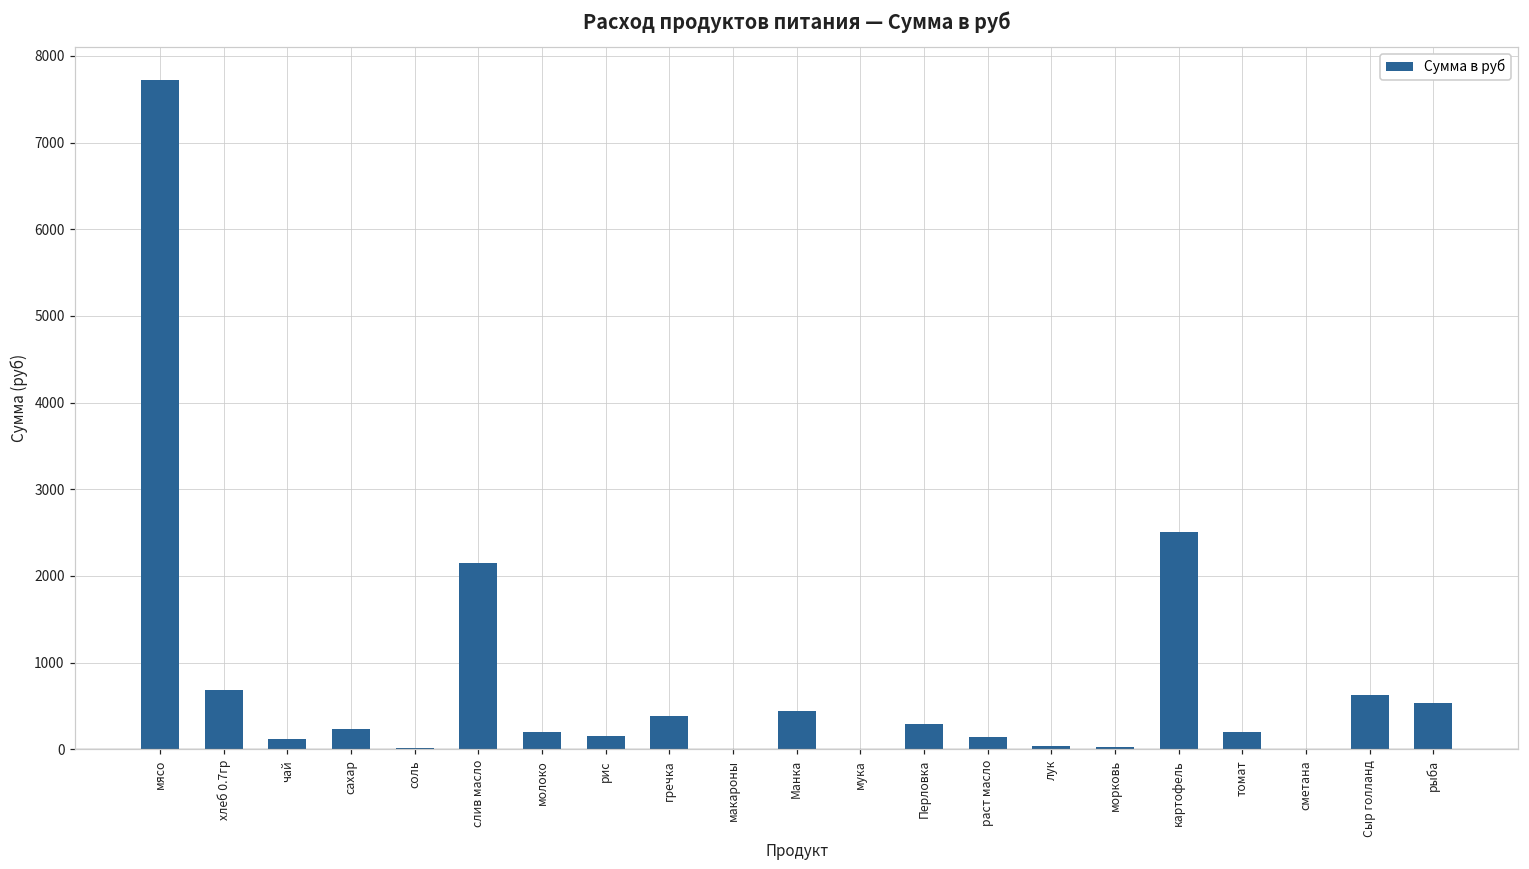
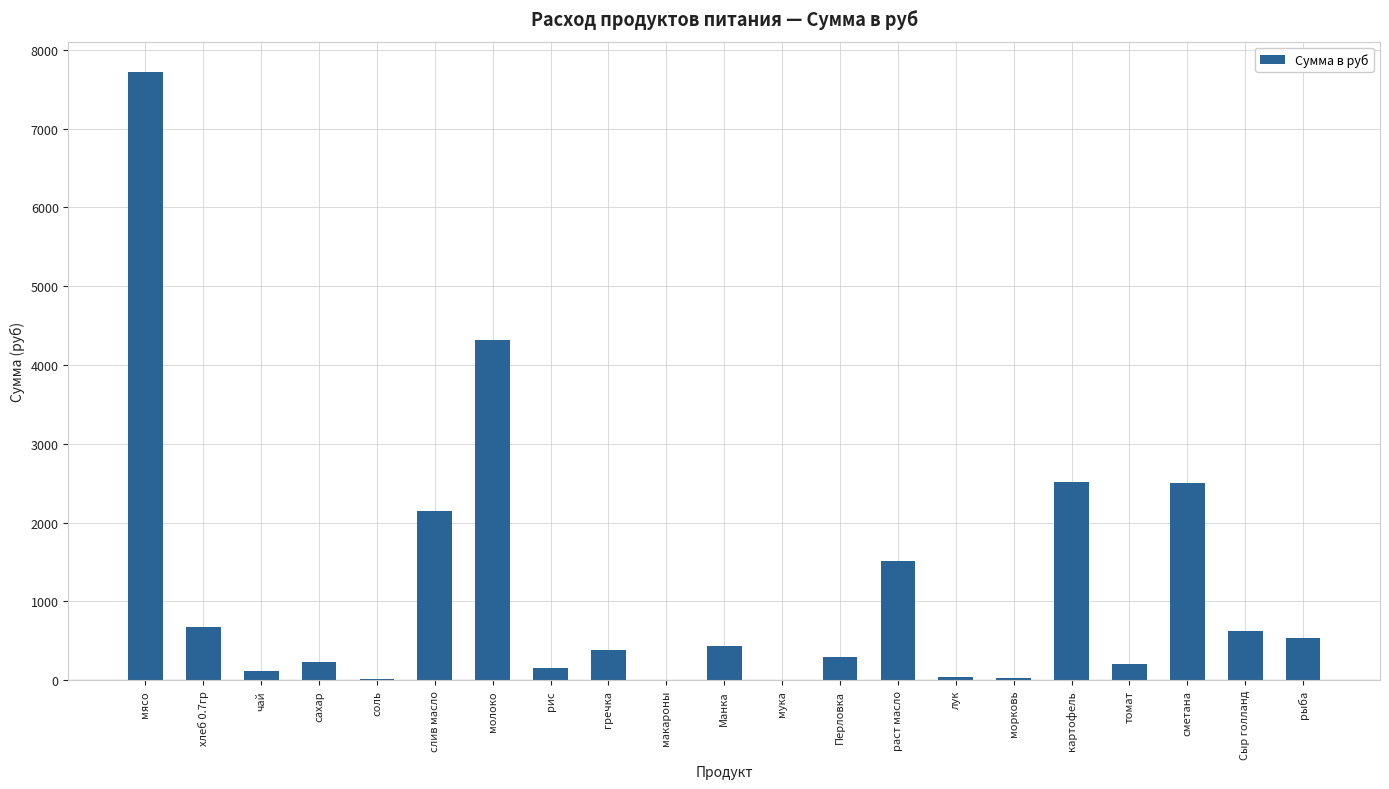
молоко: 200 -> 4300
раст масло: 100 -> 1500
сметана: 0 -> 2500
